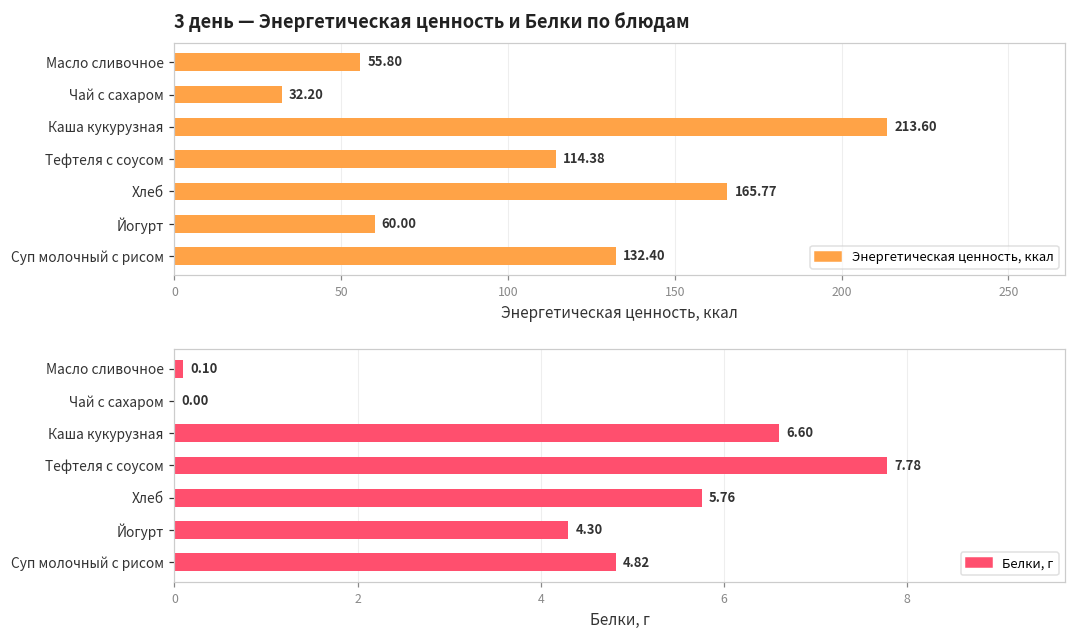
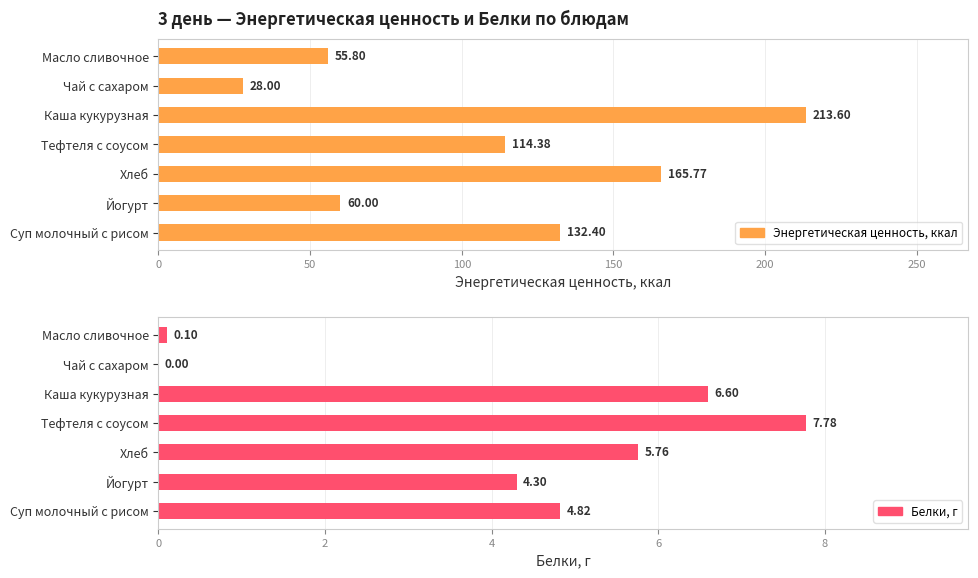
3 день — Энергетическая ценность и Белки по блюдам, Чай с сахаром: 32.20 -> 28.00
